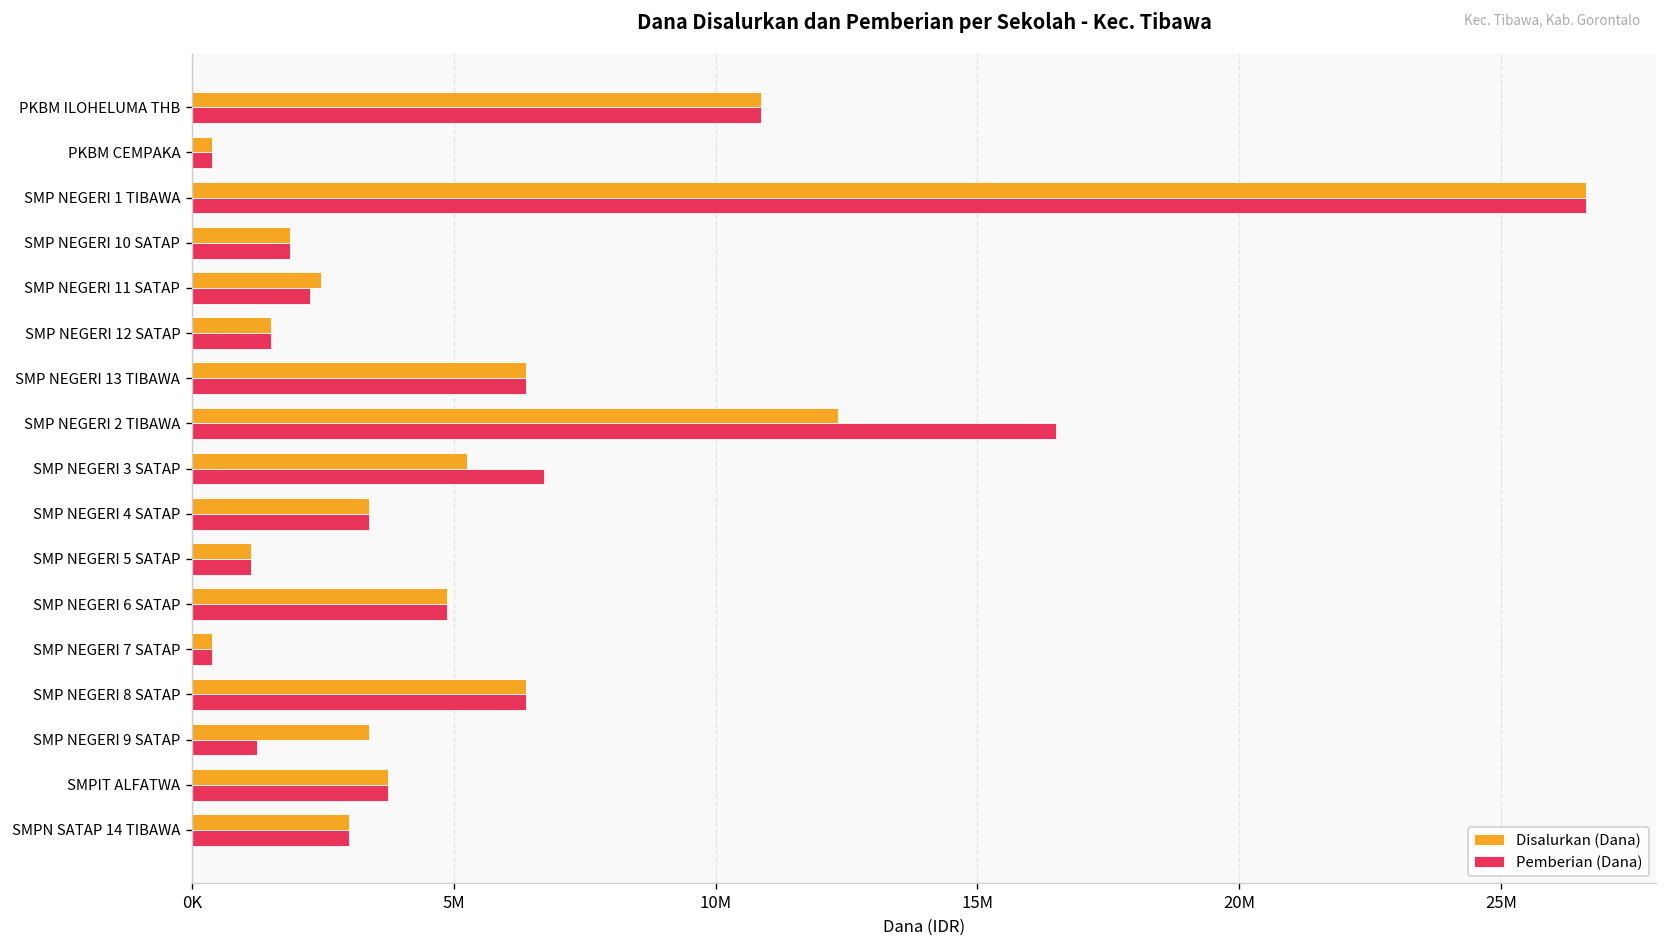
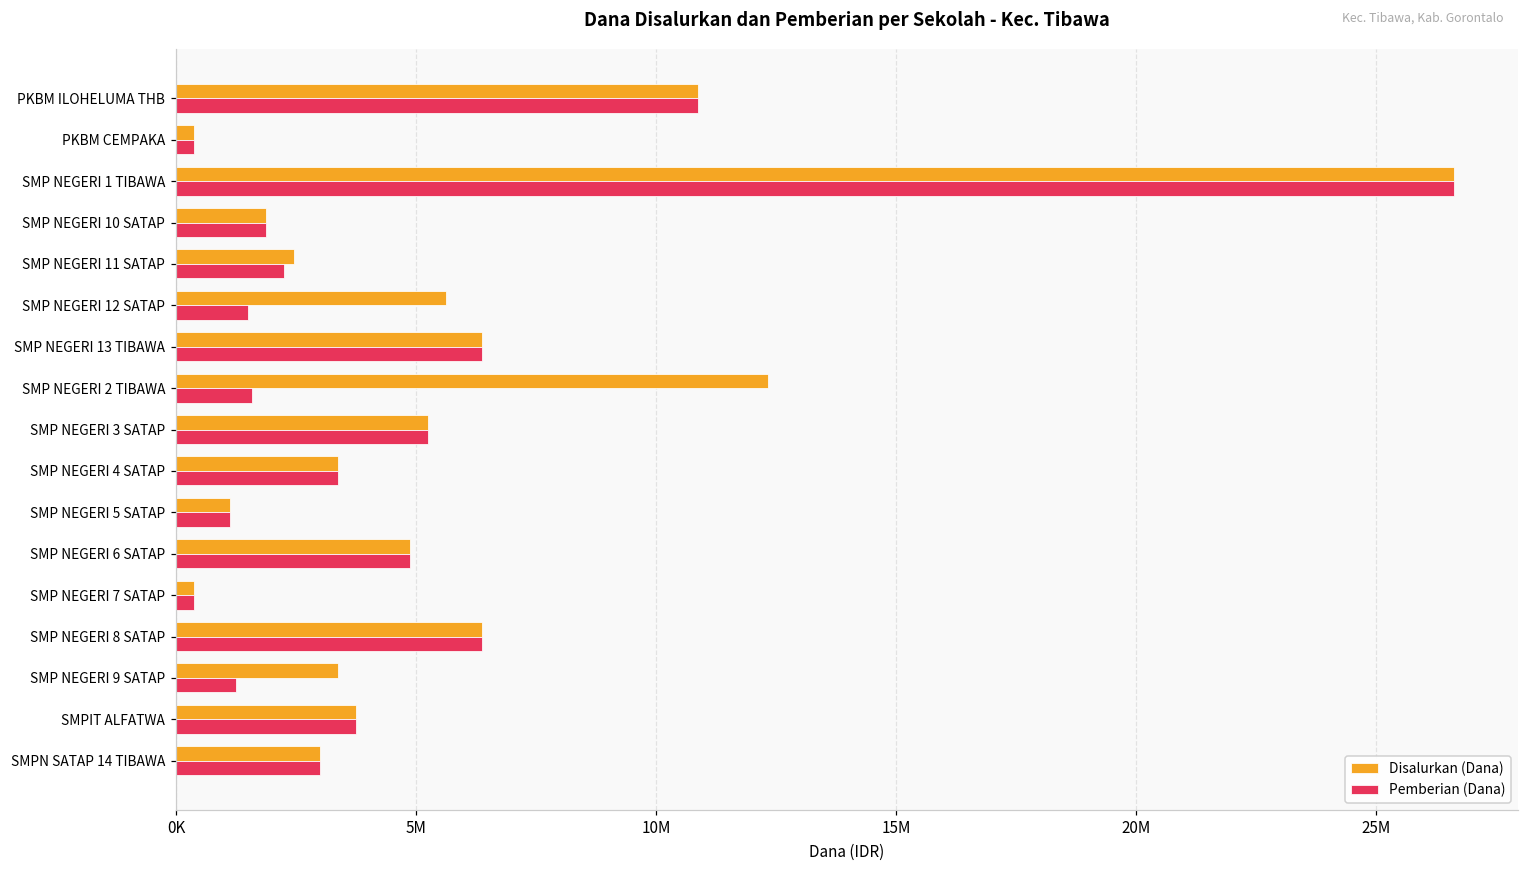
Disalurkan (Dana), SMP NEGERI 12 SATAP: 1500000 -> 5600000
Pemberian (Dana), SMP NEGERI 2 TIBAWA: 16500000 -> 1600000
Pemberian (Dana), SMP NEGERI 3 SATAP: 6700000 -> 5300000
